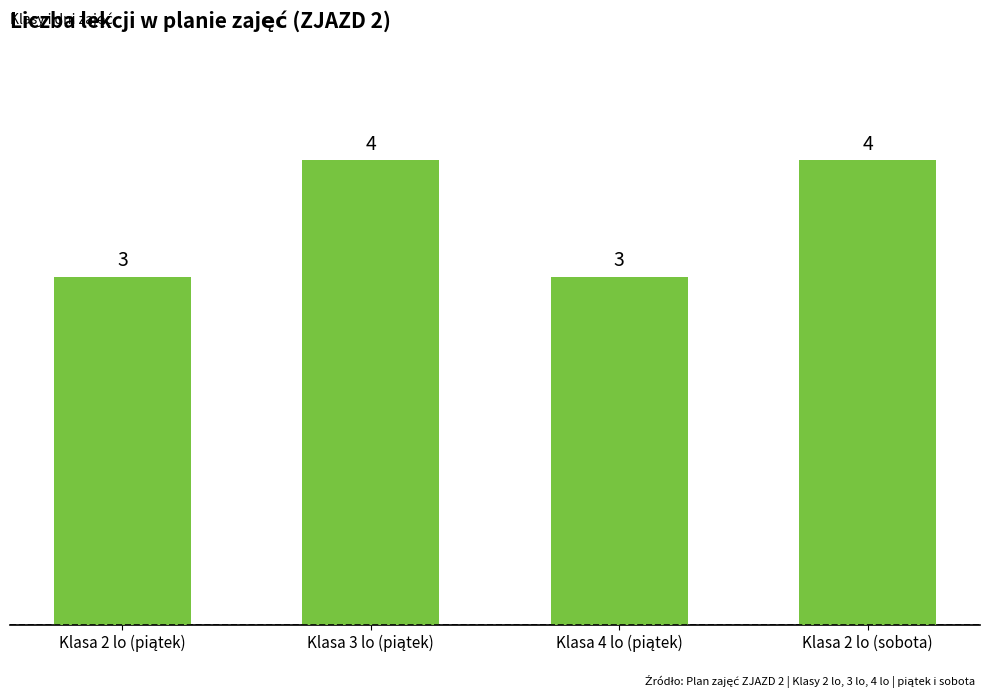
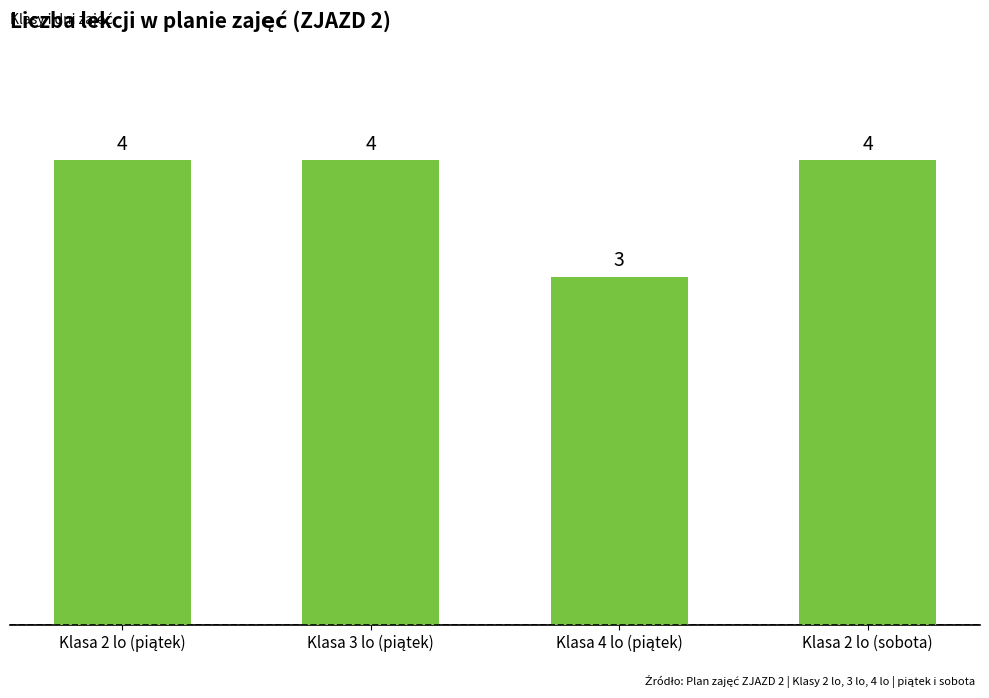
Klasa 2 lo (piątek): 3 -> 4
